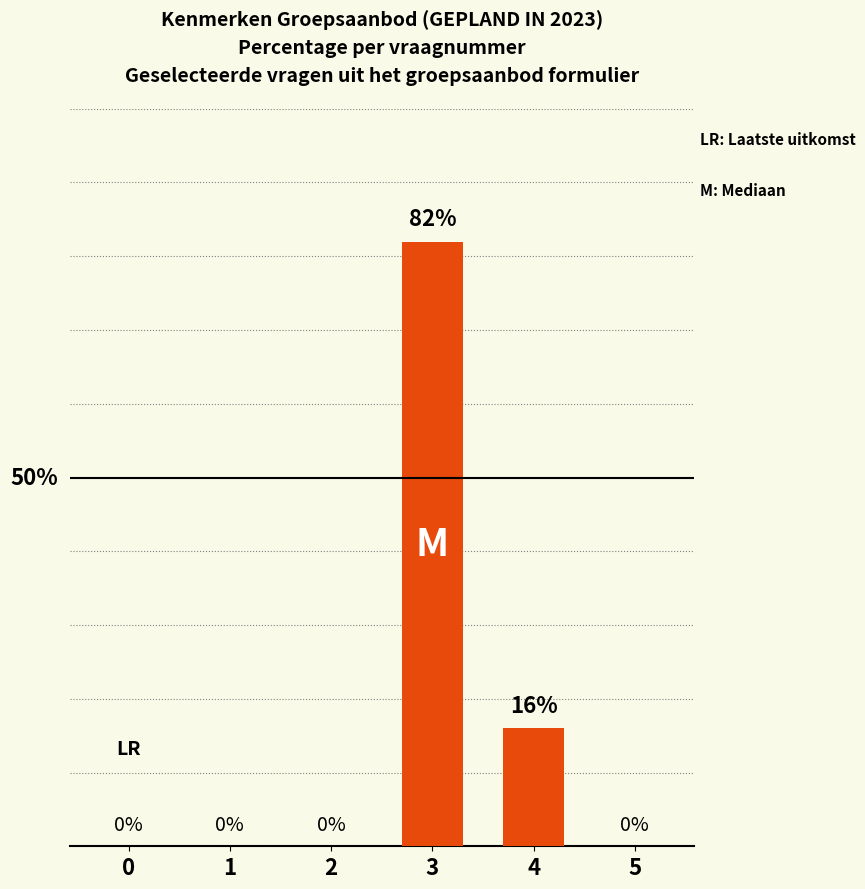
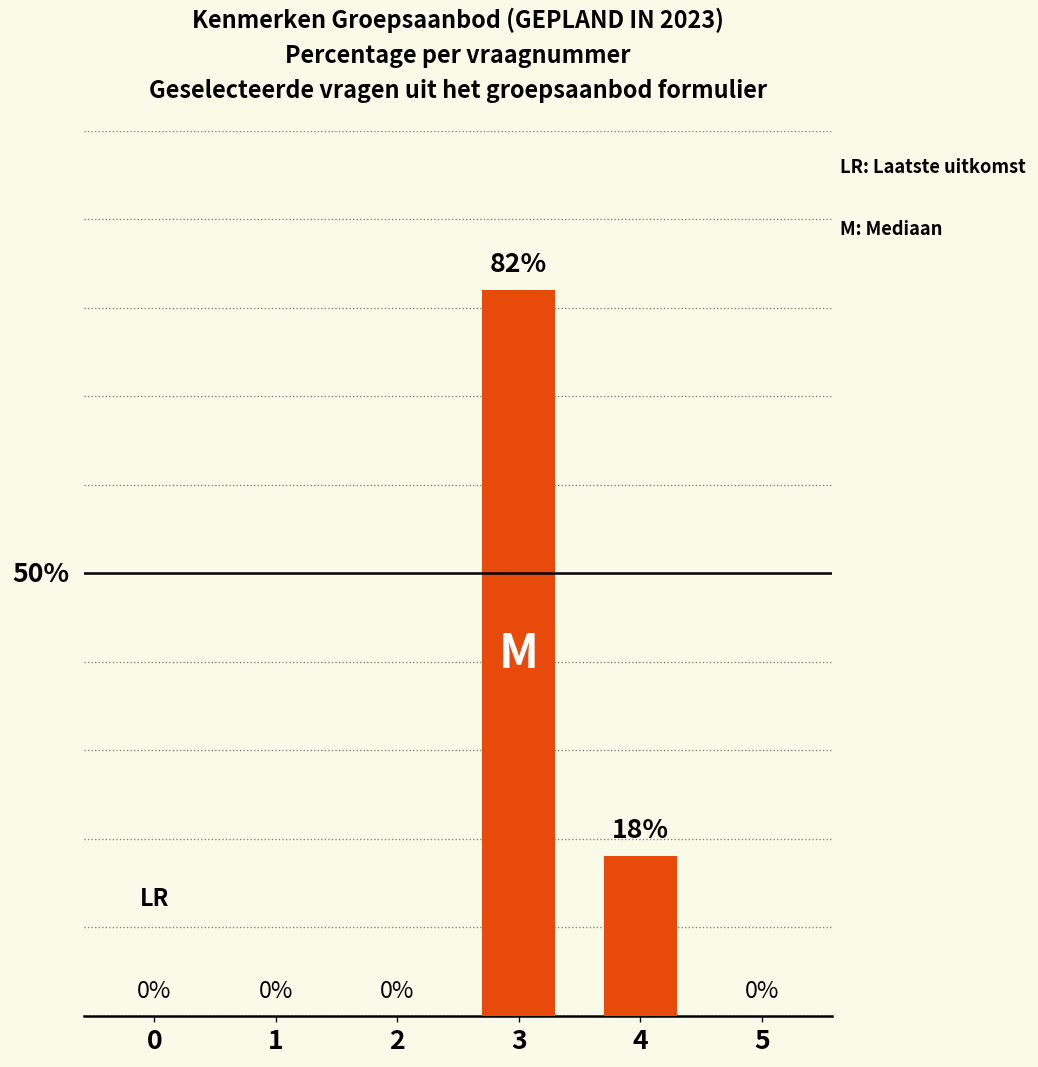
4: 16% -> 18%
